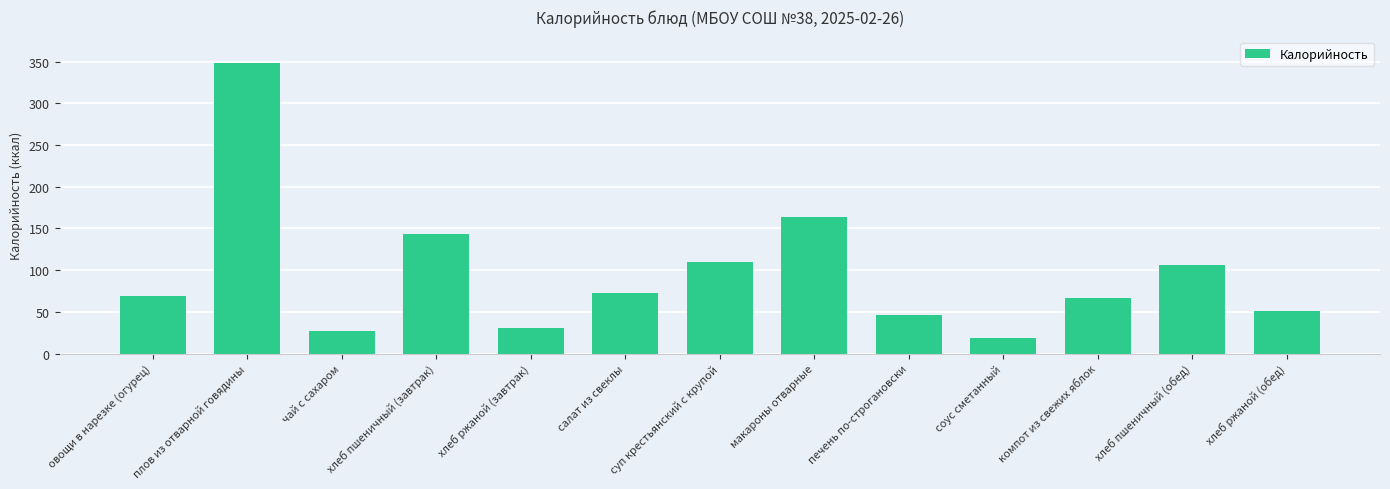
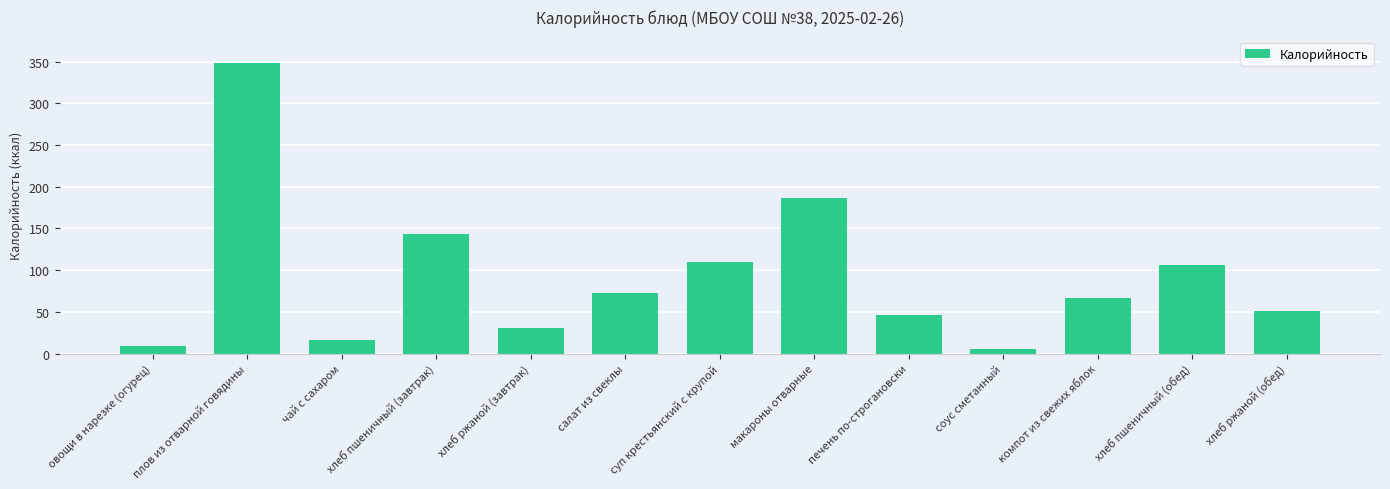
овощи в нарезке (огурец): 70 -> 10
чай с сахаром: 30 -> 20
макароны отварные: 160 -> 190
соус сметанный: 20 -> 10
